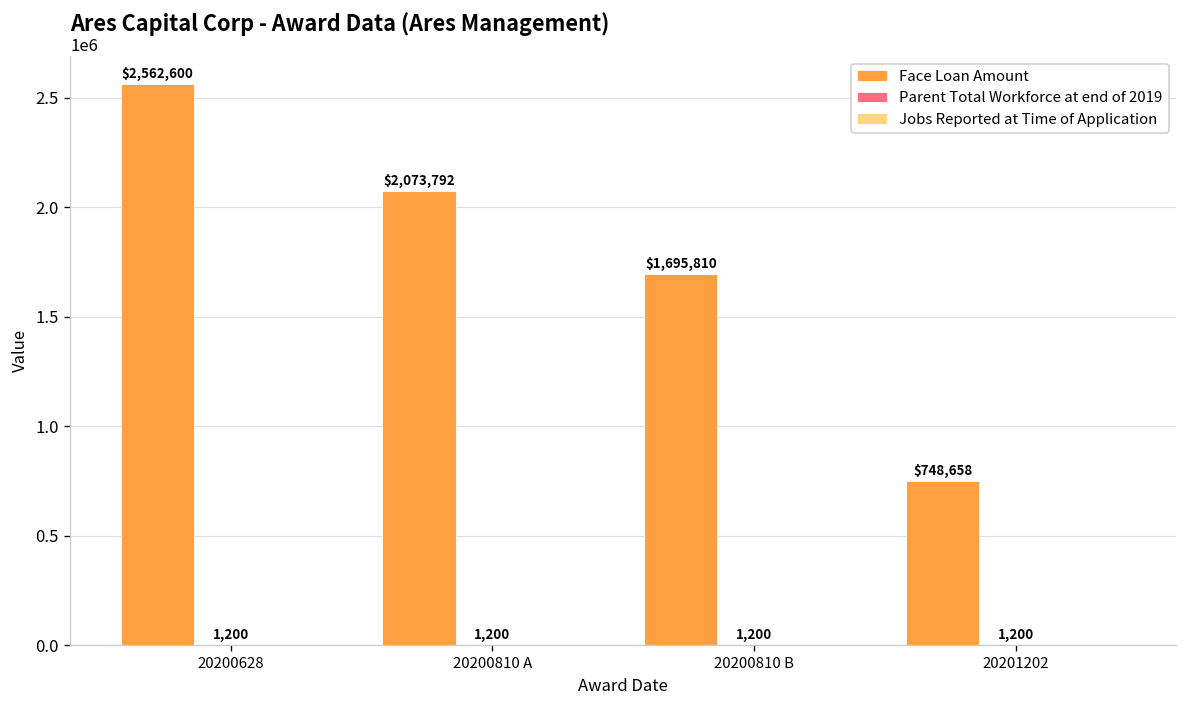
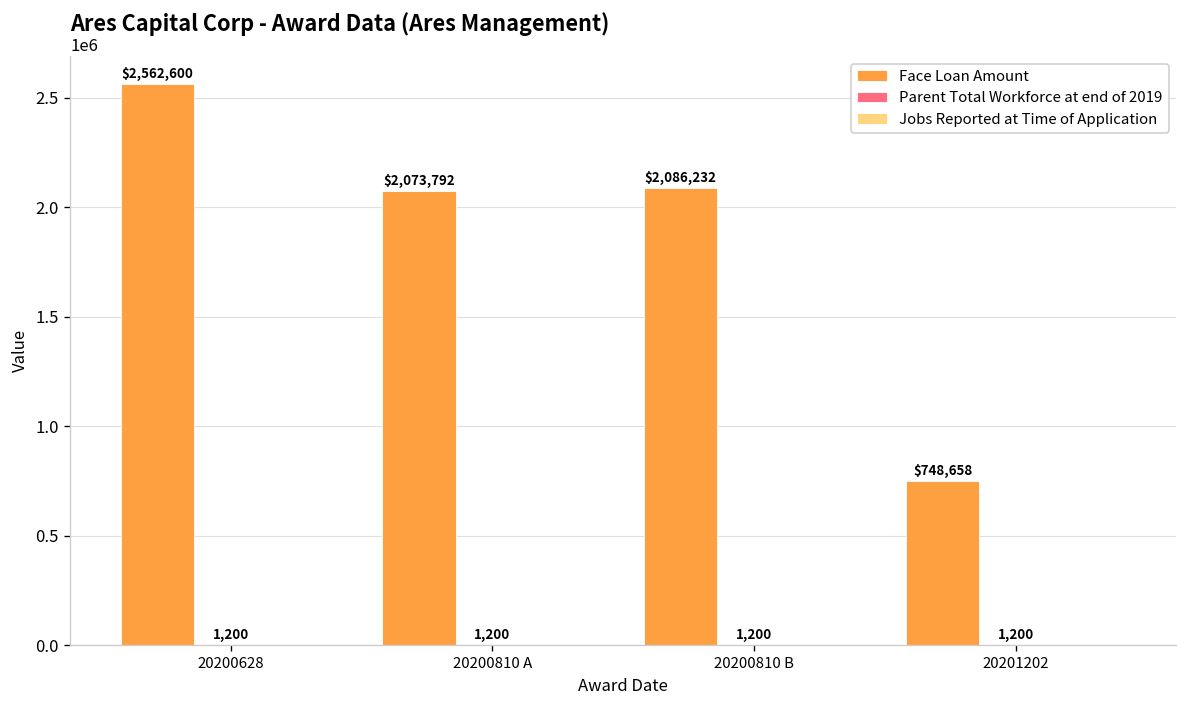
Face Loan Amount, 20200810 B: $1,695,810 -> $2,086,232
